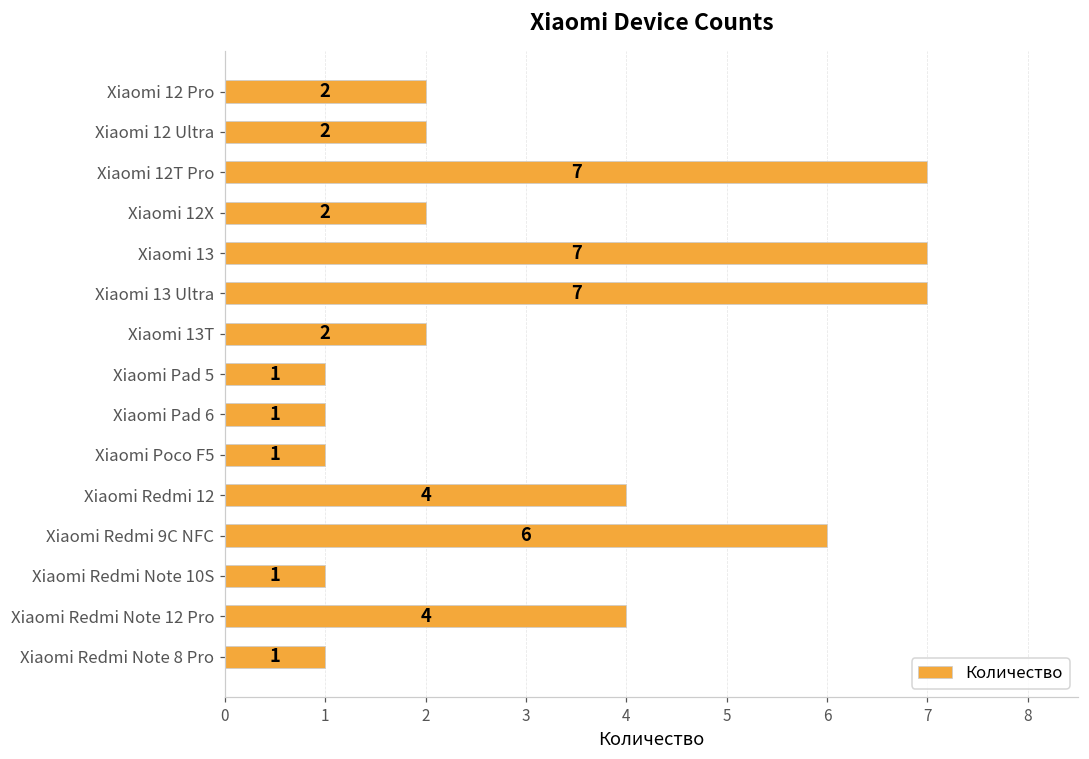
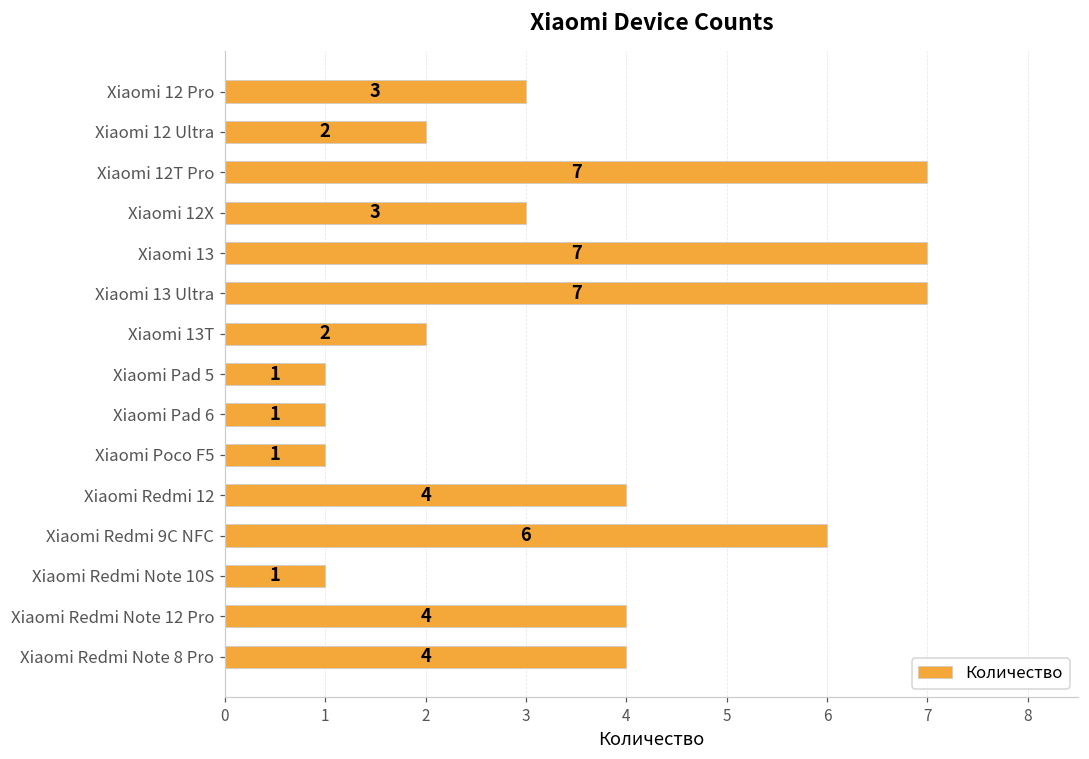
Xiaomi 12 Pro: 2 -> 3
Xiaomi 12X: 2 -> 3
Xiaomi Redmi Note 8 Pro: 1 -> 4
